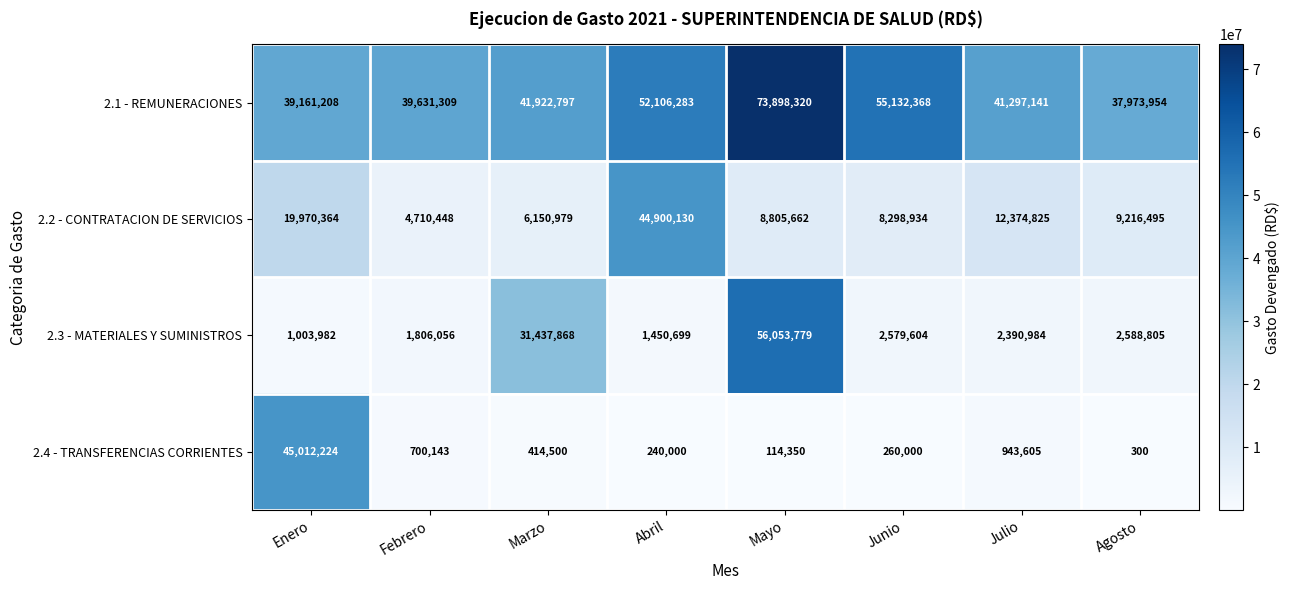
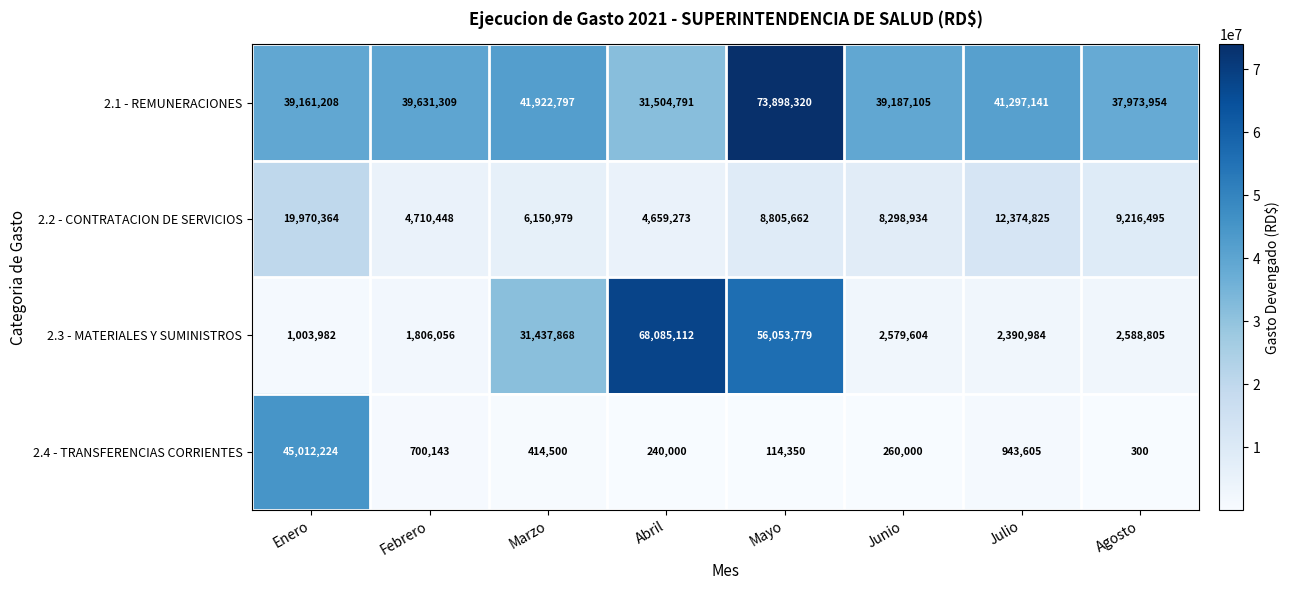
2.1 - REMUNERACIONES, Abril: 52,106,283 -> 31,504,791
2.1 - REMUNERACIONES, Junio: 55,132,368 -> 39,187,105
2.2 - CONTRATACION DE SERVICIOS, Abril: 44,900,130 -> 4,659,273
2.3 - MATERIALES Y SUMINISTROS, Abril: 1,450,699 -> 68,085,112
